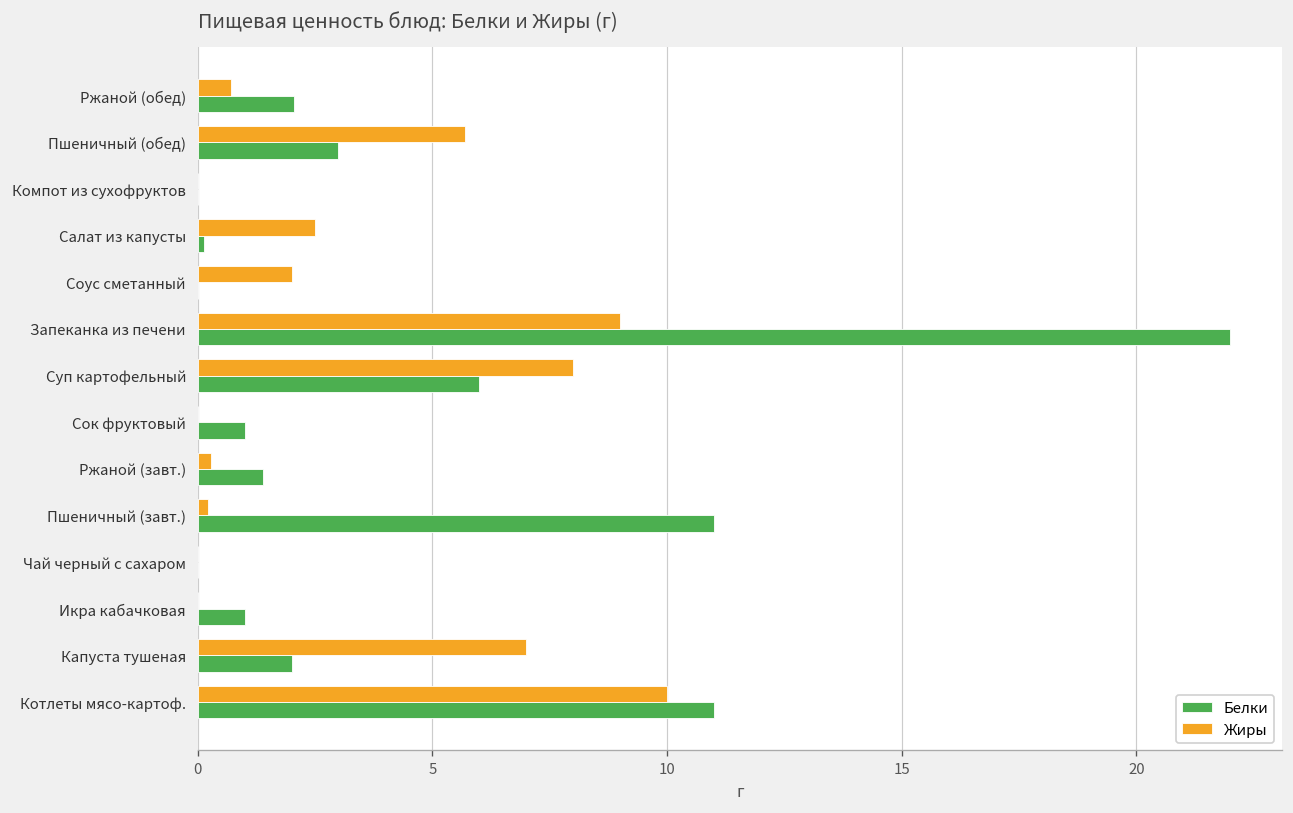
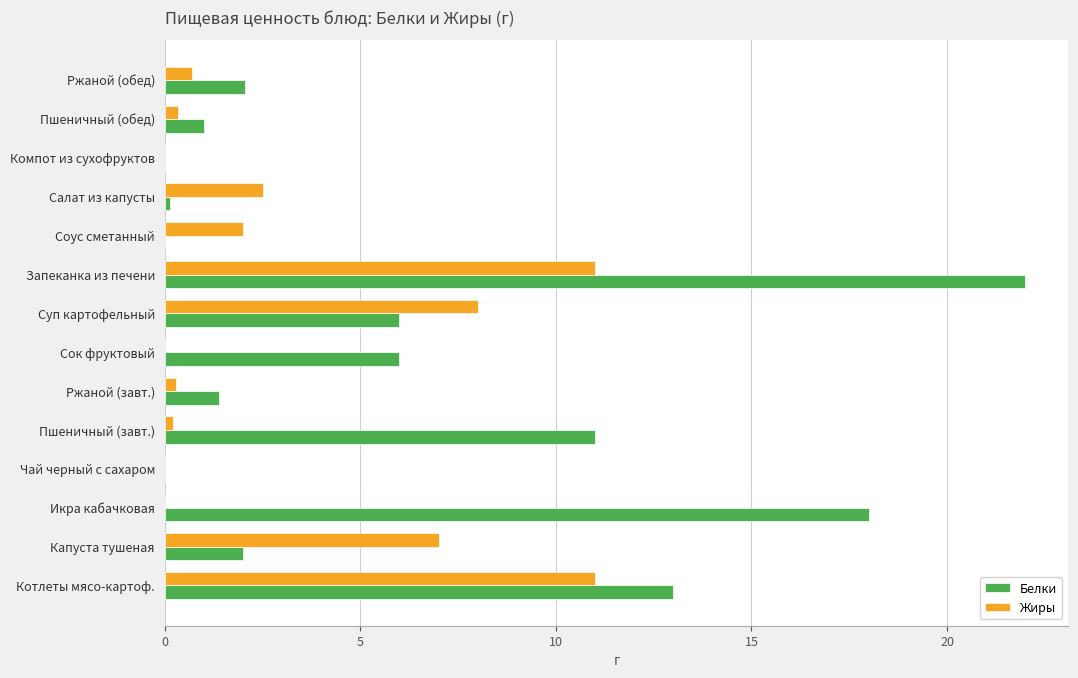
Жиры, Пшеничный (обед): 5.7 -> 0.3
Белки, Пшеничный (обед): 3 -> 1
Жиры, Запеканка из печени: 9 -> 11
Белки, Сок фруктовый: 1 -> 6
Белки, Икра кабачковая: 1 -> 18
Жиры, Котлеты мясо-картоф.: 10 -> 11
Белки, Котлеты мясо-картоф.: 11 -> 13
